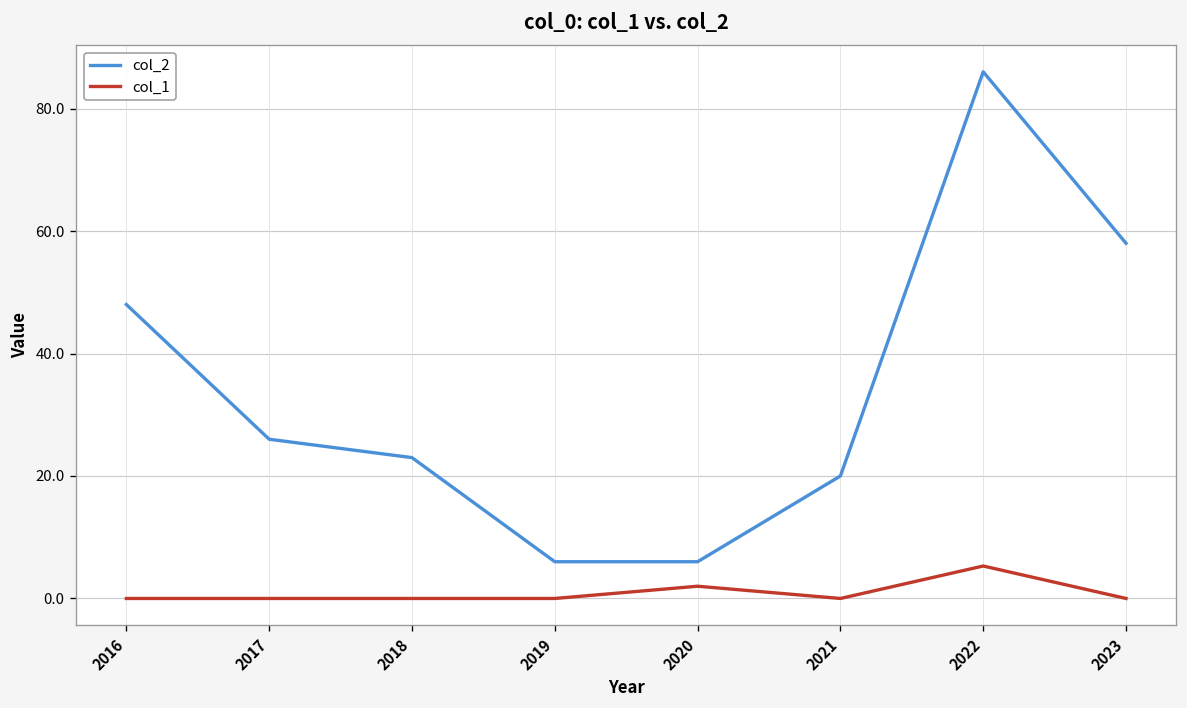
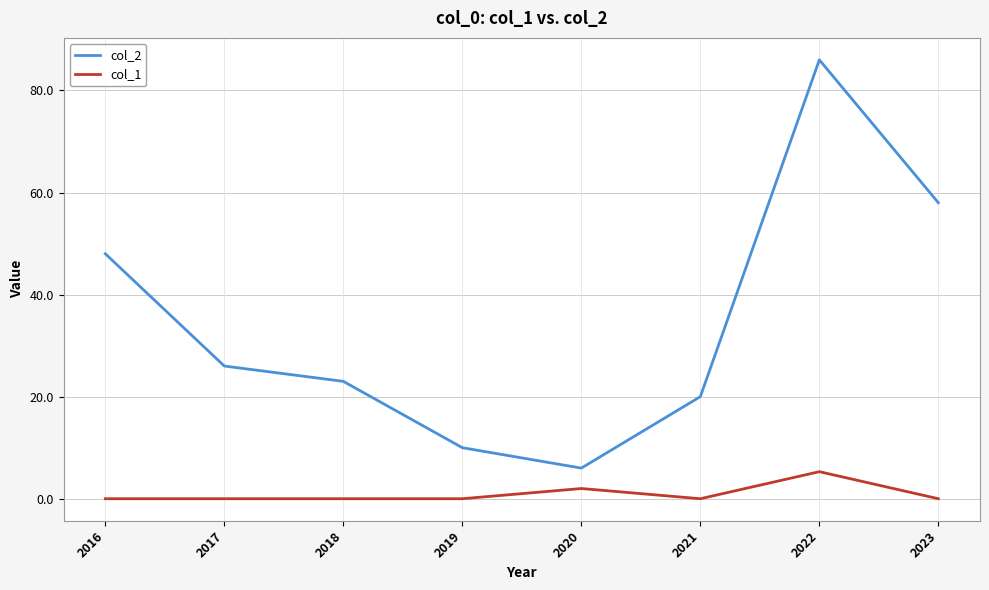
col_2, 2019: 6 -> 10
